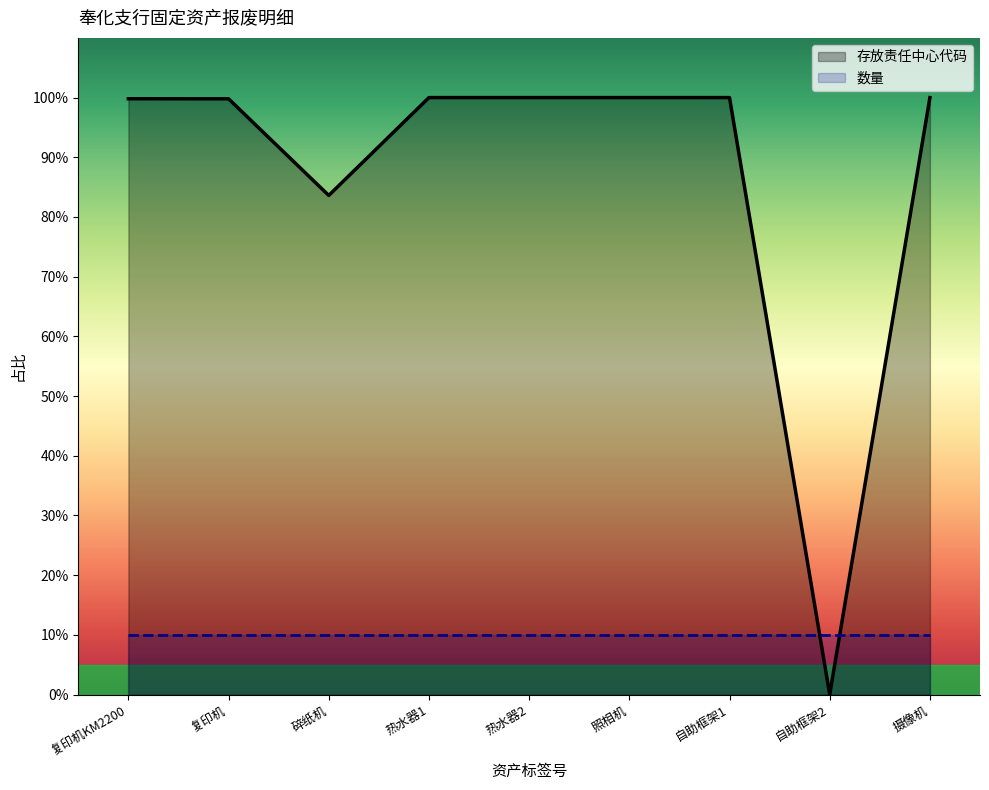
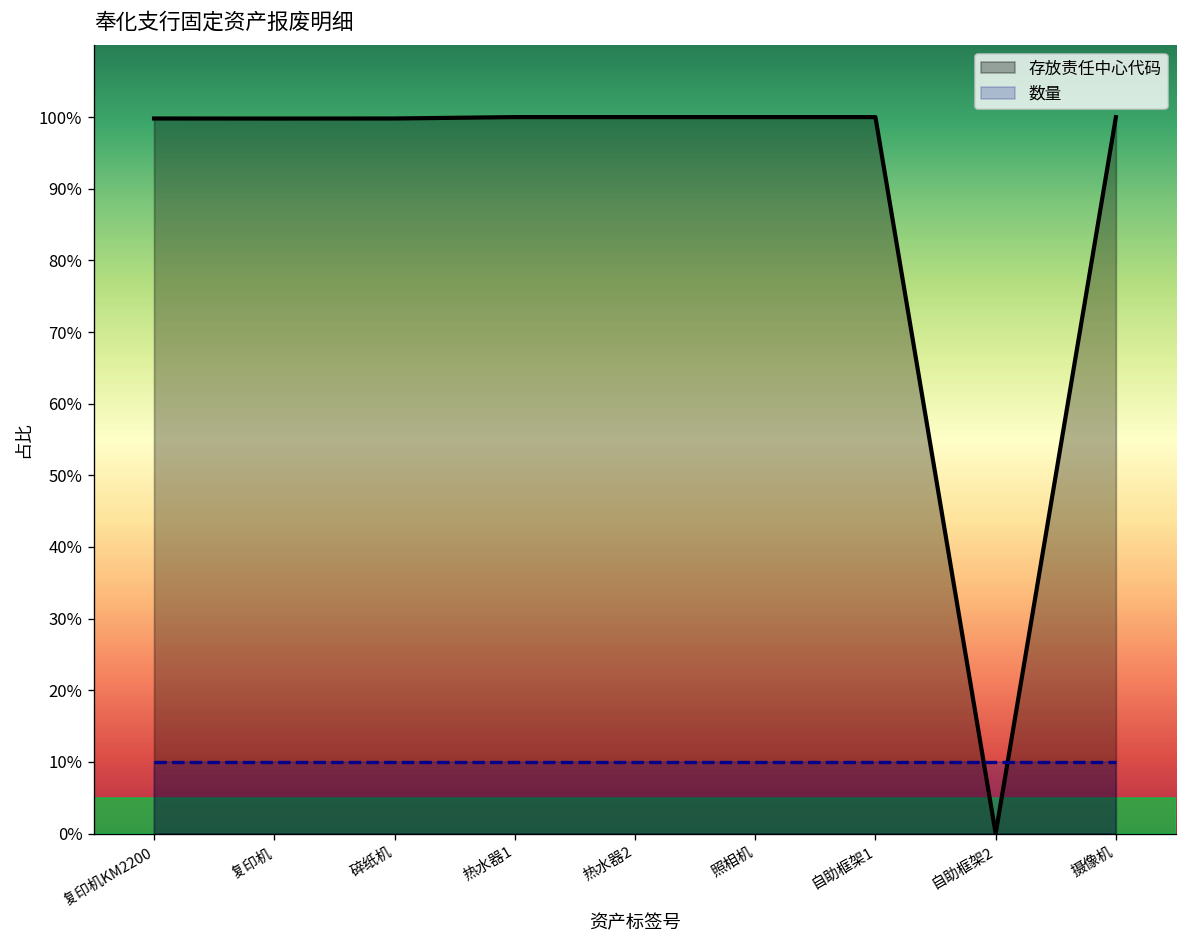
存放责任中心代码, 碎纸机: 84% -> 100%
